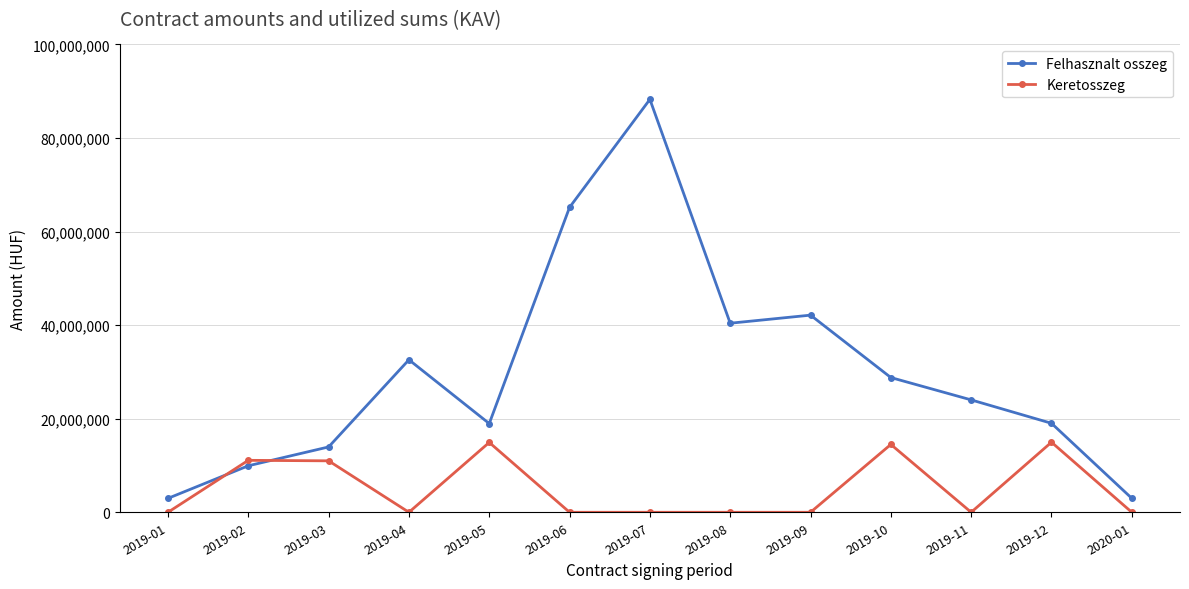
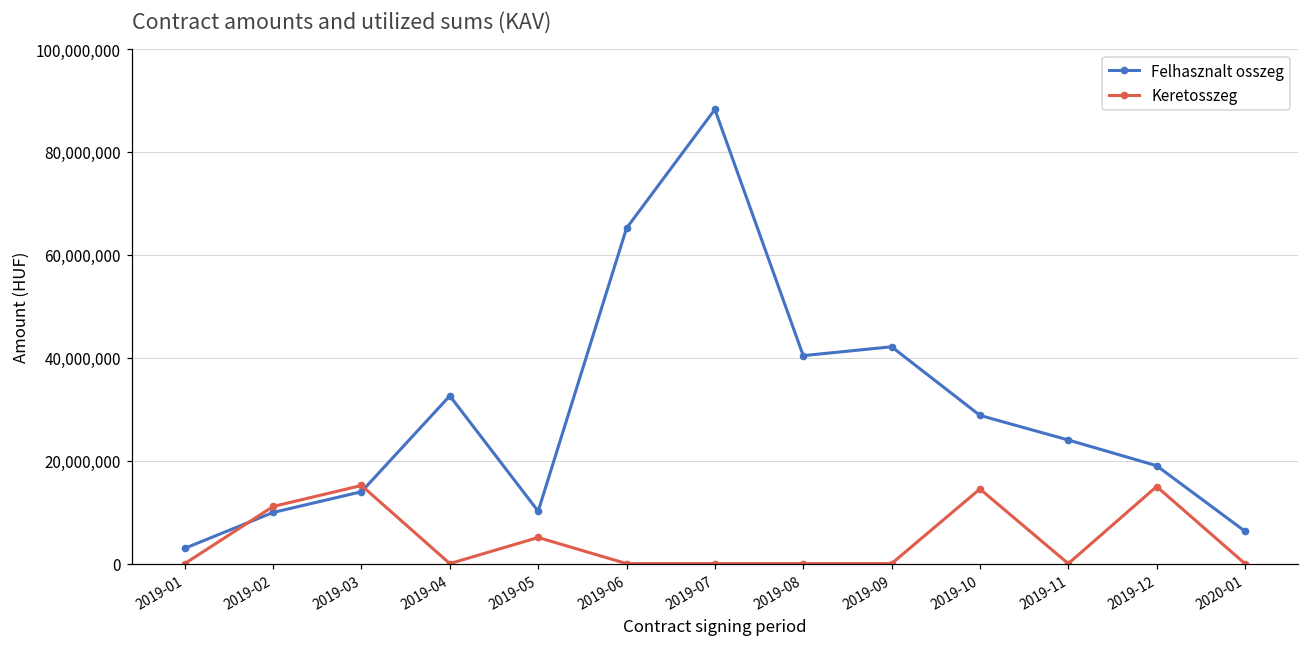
Keretosszeg, 2019-03: 11,000,000 -> 15,000,000
Felhasznalt osszeg, 2019-05: 19,000,000 -> 10,000,000
Keretosszeg, 2019-05: 15,000,000 -> 5,000,000
Felhasznalt osszeg, 2020-01: 3,000,000 -> 6,000,000
